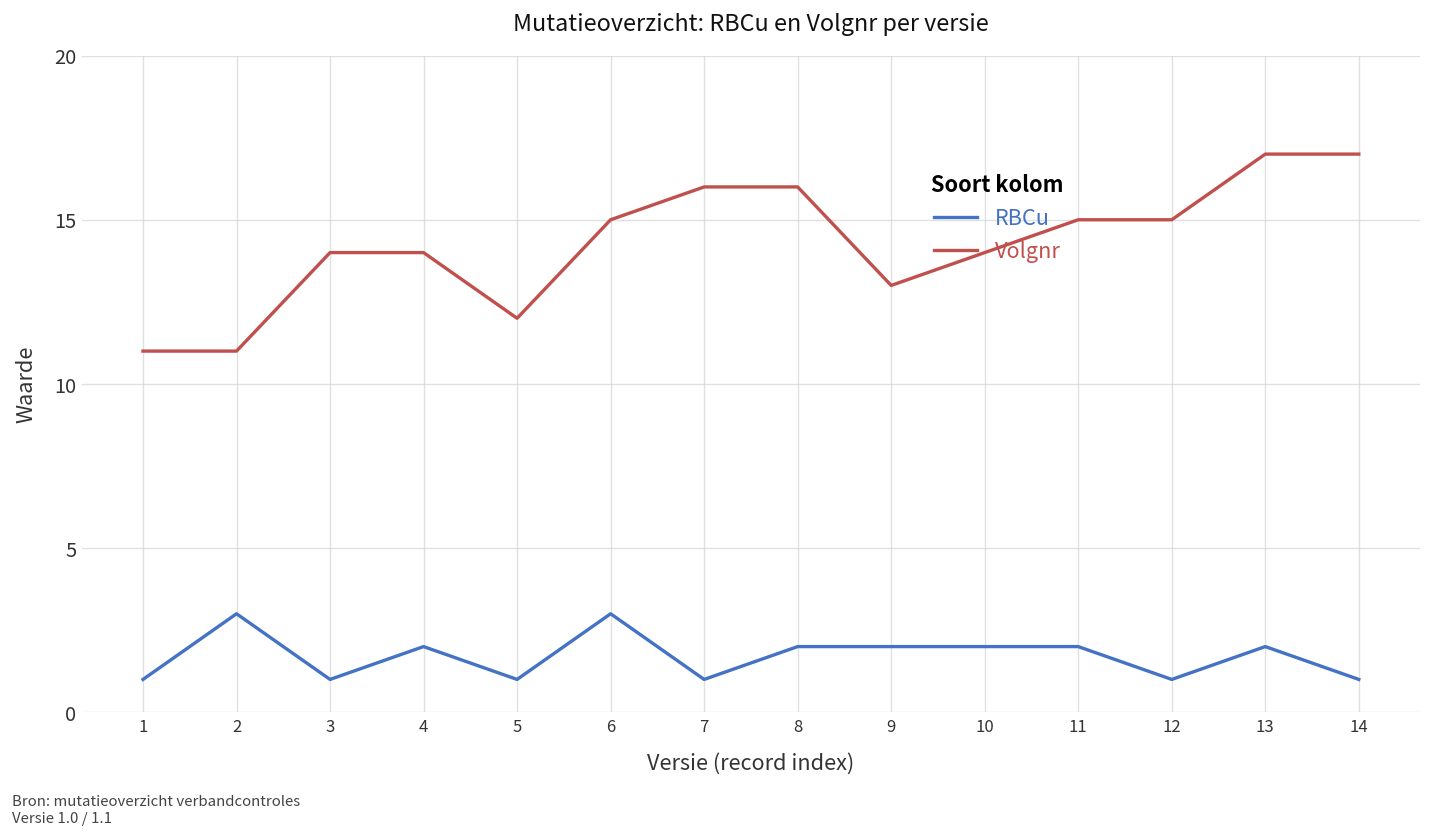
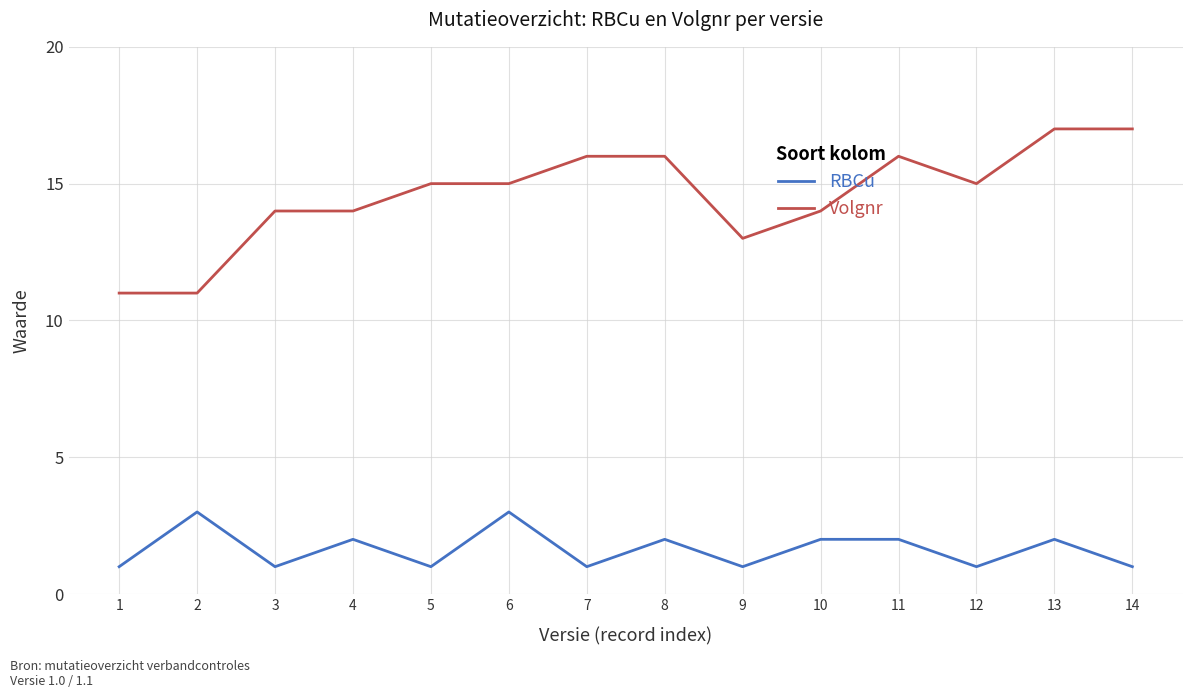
Volgnr, 5: 12 -> 15
RBCu, 9: 2 -> 1
Volgnr, 11: 15 -> 16
